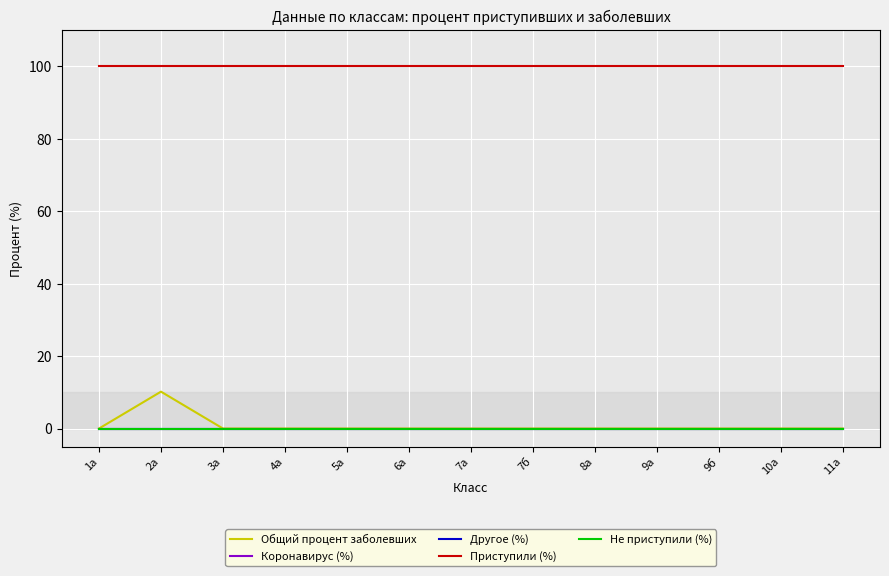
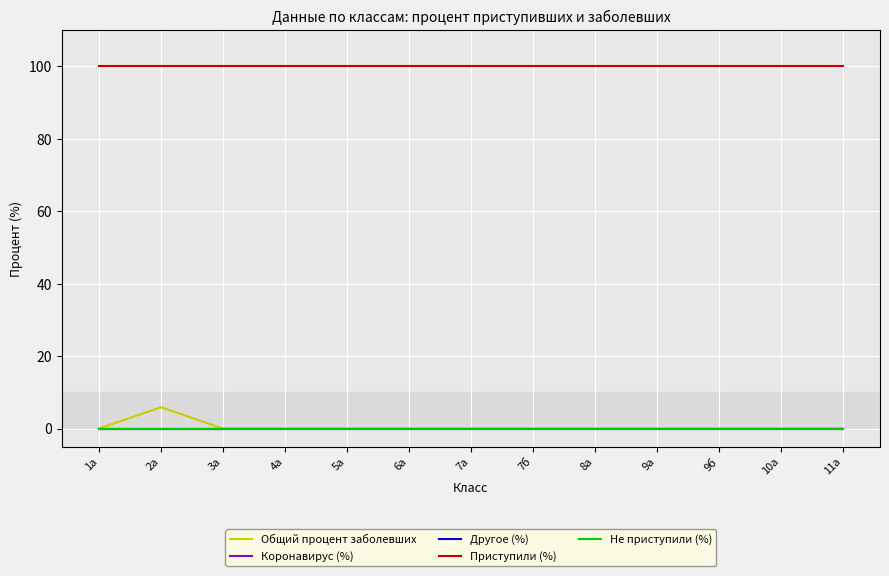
Общий процент заболевших, 2а: 10 -> 6
